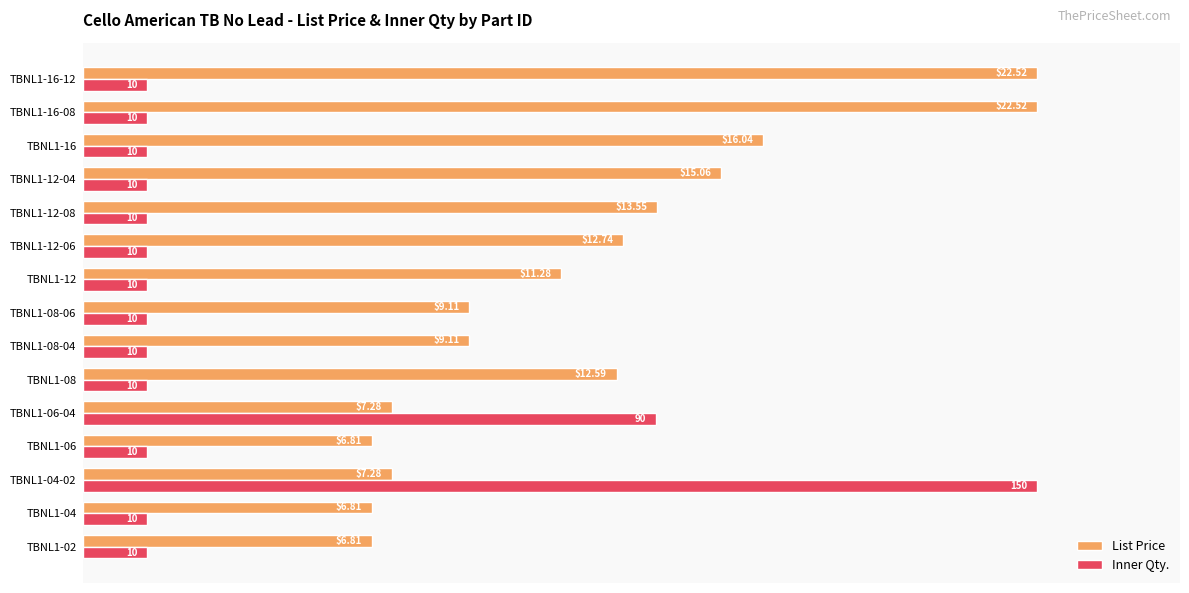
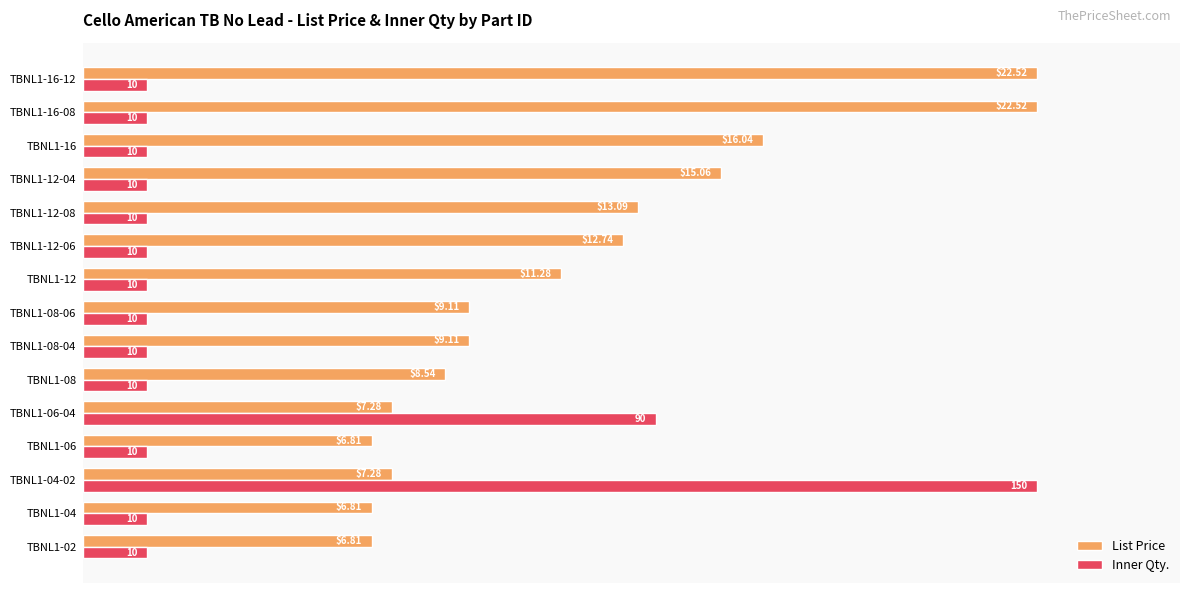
List Price, TBNL1-12-08: $13.55 -> $13.09
List Price, TBNL1-08: $12.59 -> $8.54
